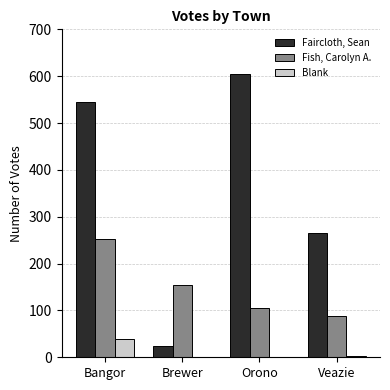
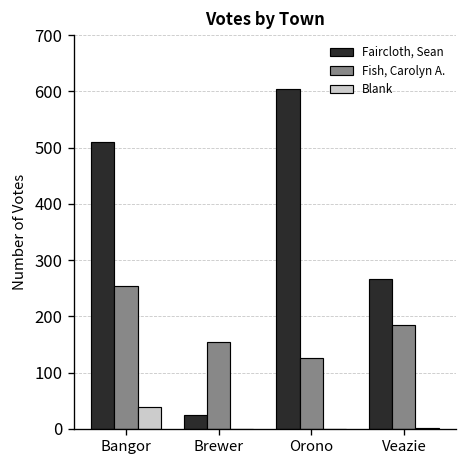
Faircloth, Sean, Bangor: 550 -> 510
Fish, Carolyn A., Orono: 110 -> 130
Fish, Carolyn A., Veazie: 90 -> 190
